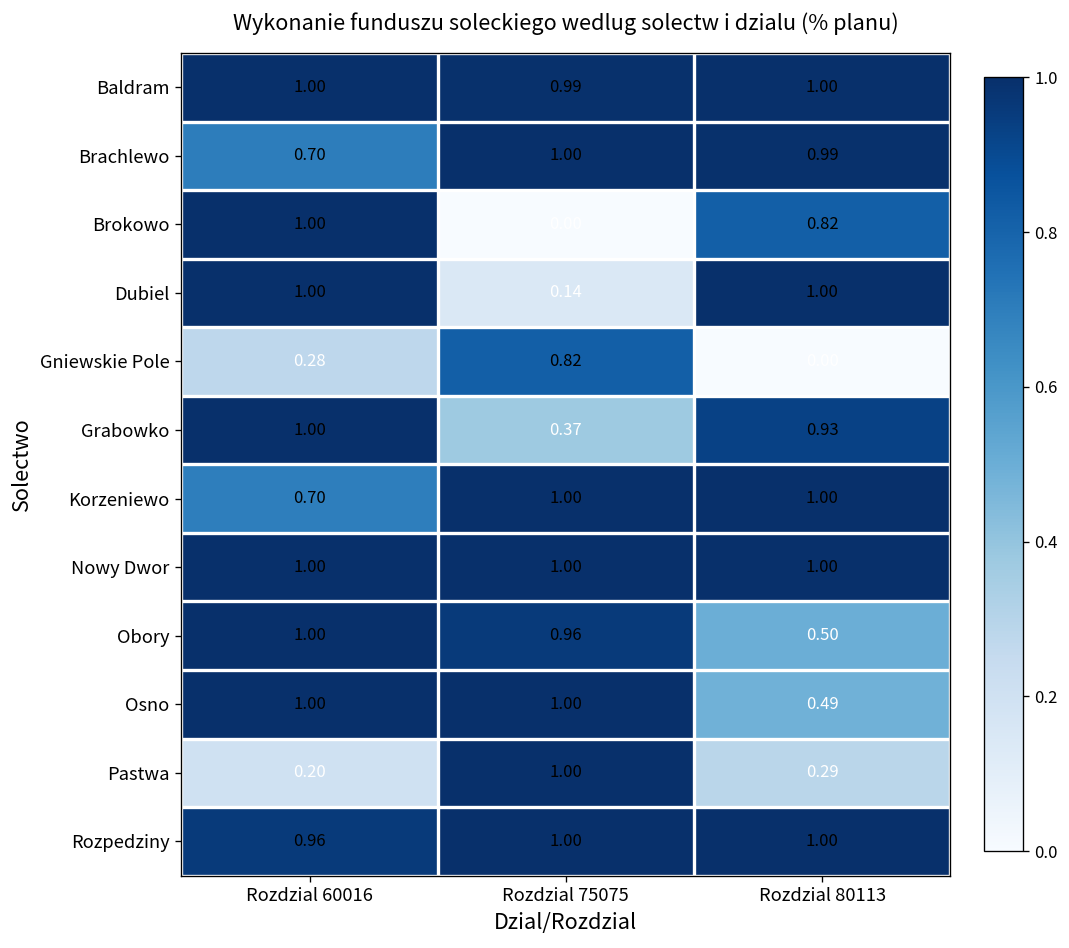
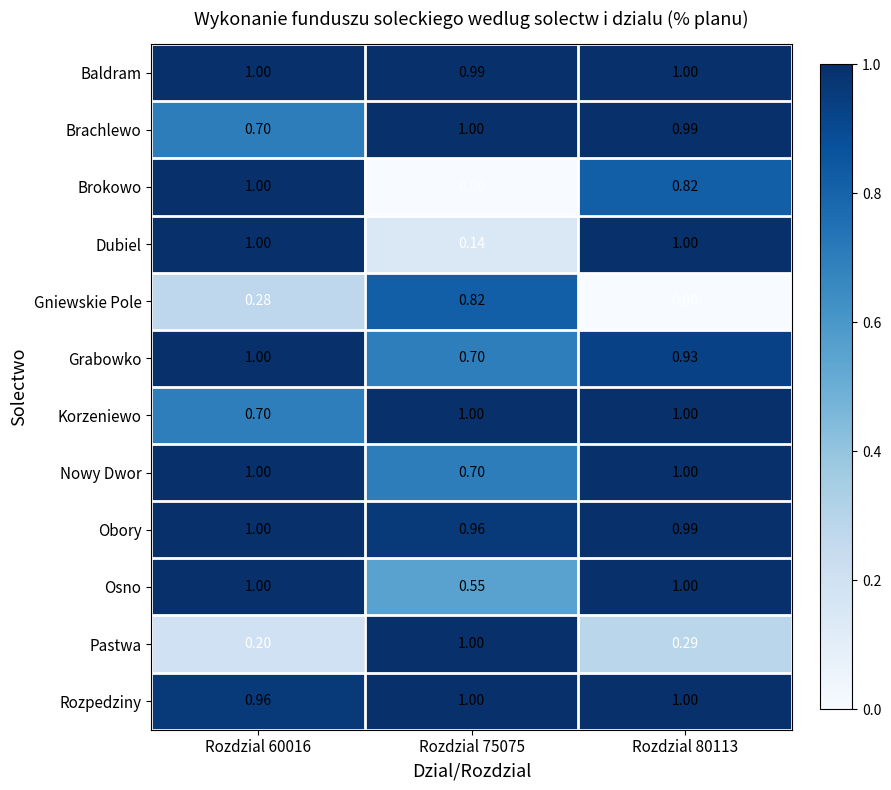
Grabowko, Rozdzial 75075: 0.37 -> 0.70
Nowy Dwor, Rozdzial 75075: 1.00 -> 0.70
Obory, Rozdzial 80113: 0.50 -> 0.99
Osno, Rozdzial 75075: 1.00 -> 0.55
Osno, Rozdzial 80113: 0.49 -> 1.00
